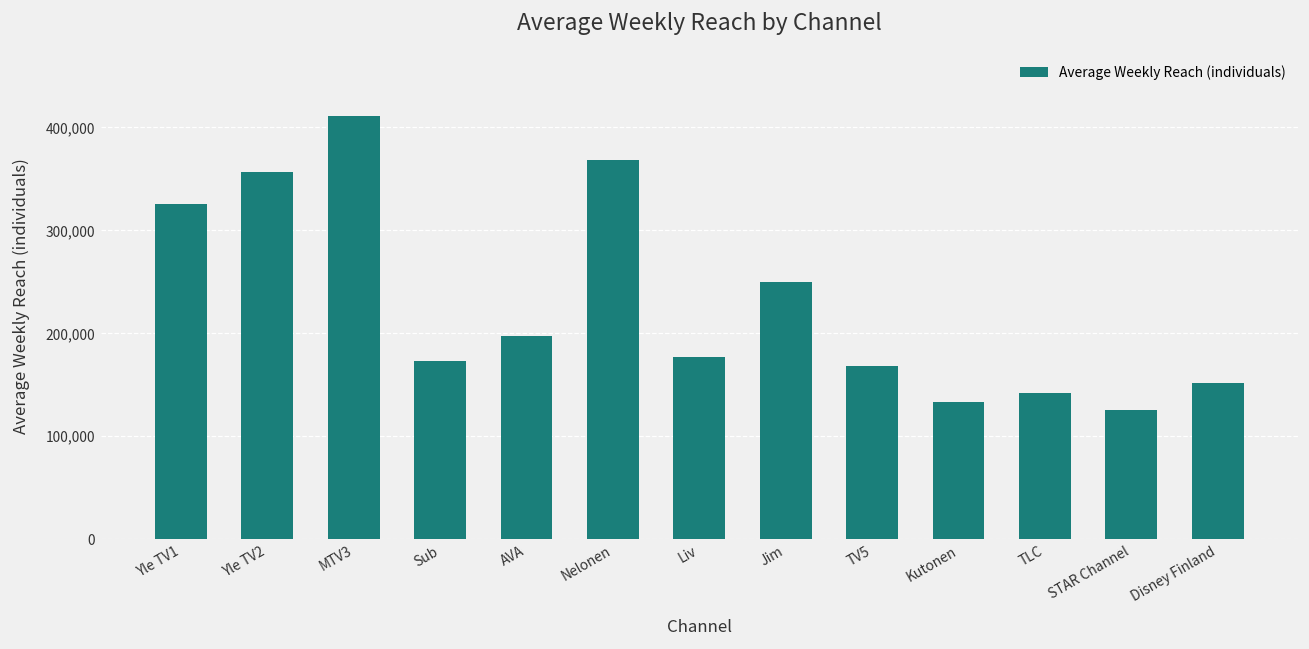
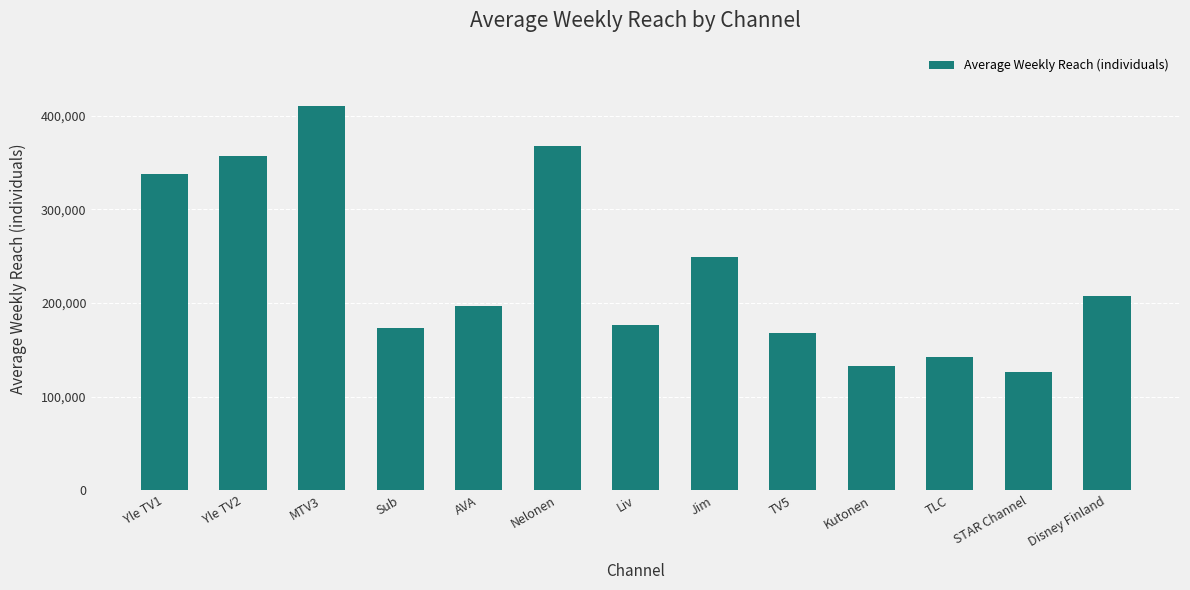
Yle TV1: 330,000 -> 340,000
Disney Finland: 150,000 -> 210,000
